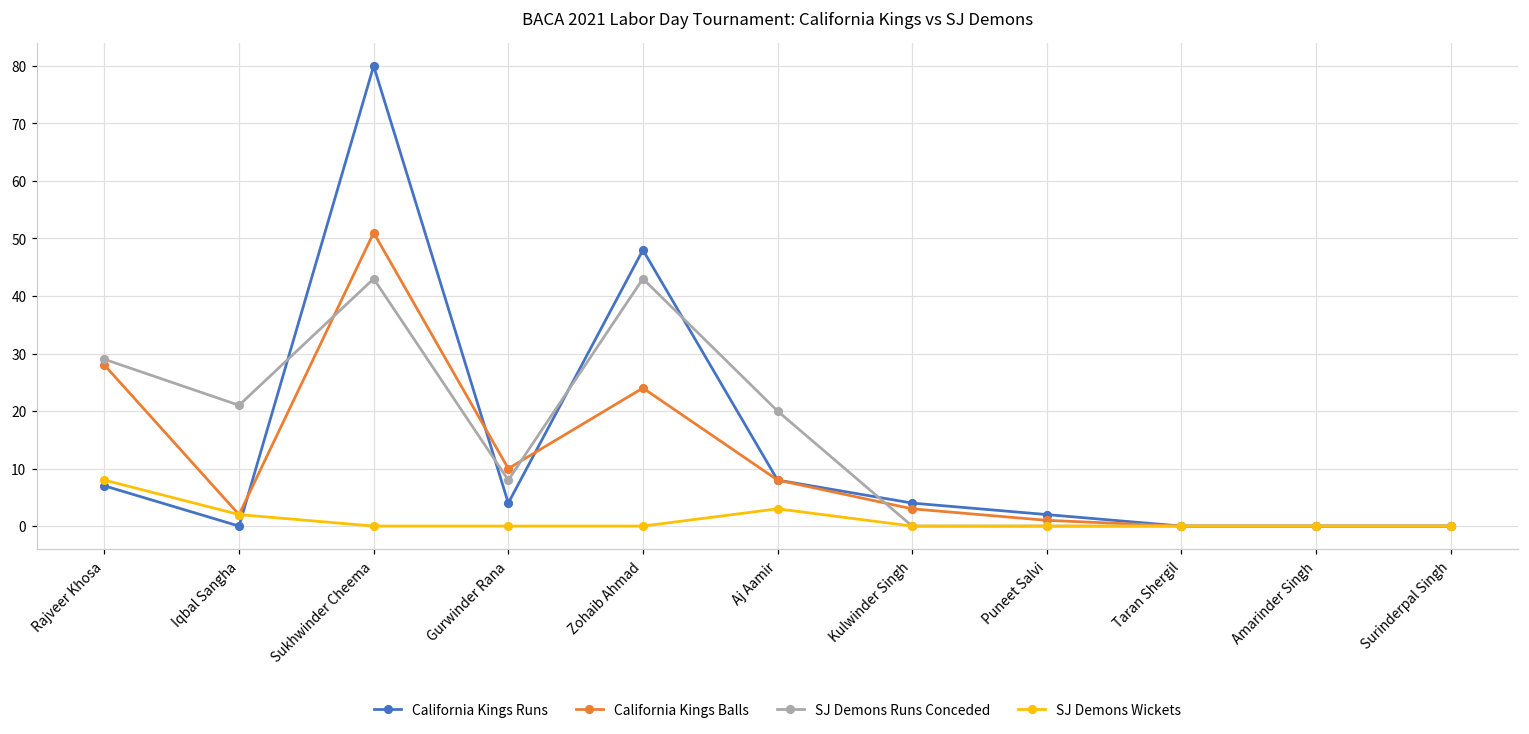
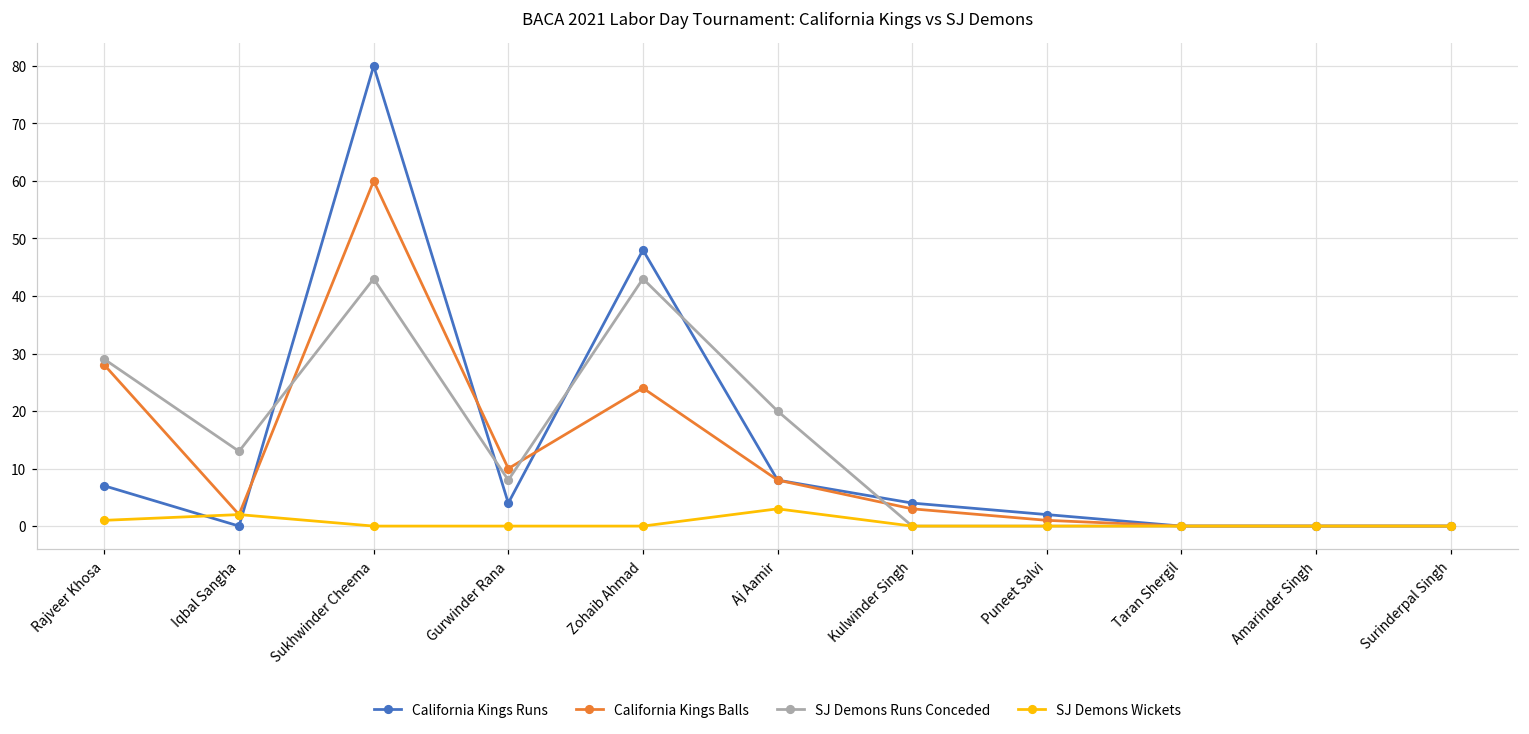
SJ Demons Wickets, Rajveer Khosa: 8 -> 1
SJ Demons Runs Conceded, Iqbal Sangha: 21 -> 13
California Kings Balls, Sukhwinder Cheema: 51 -> 60
